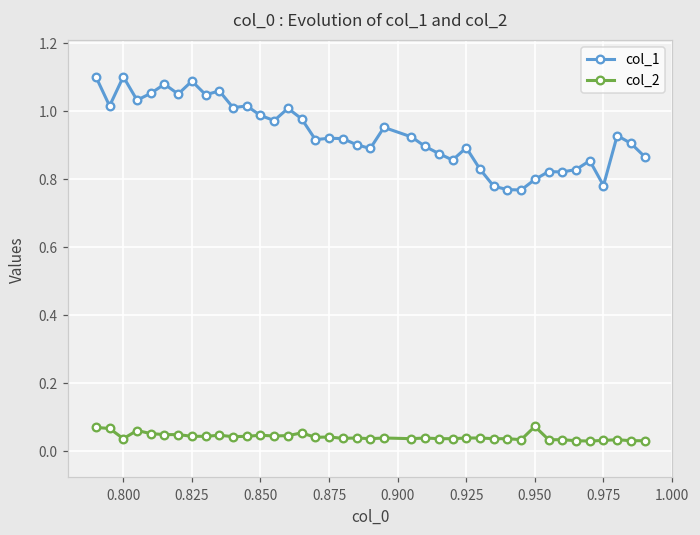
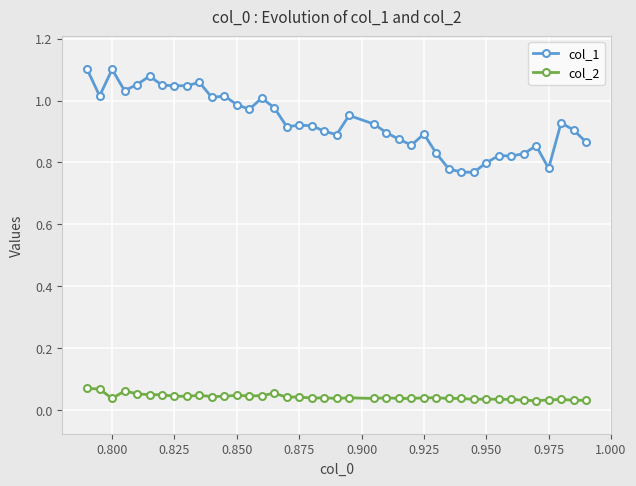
col_1, 0.825: 1.09 -> 1.05
col_2, 0.950: 0.07 -> 0.04
